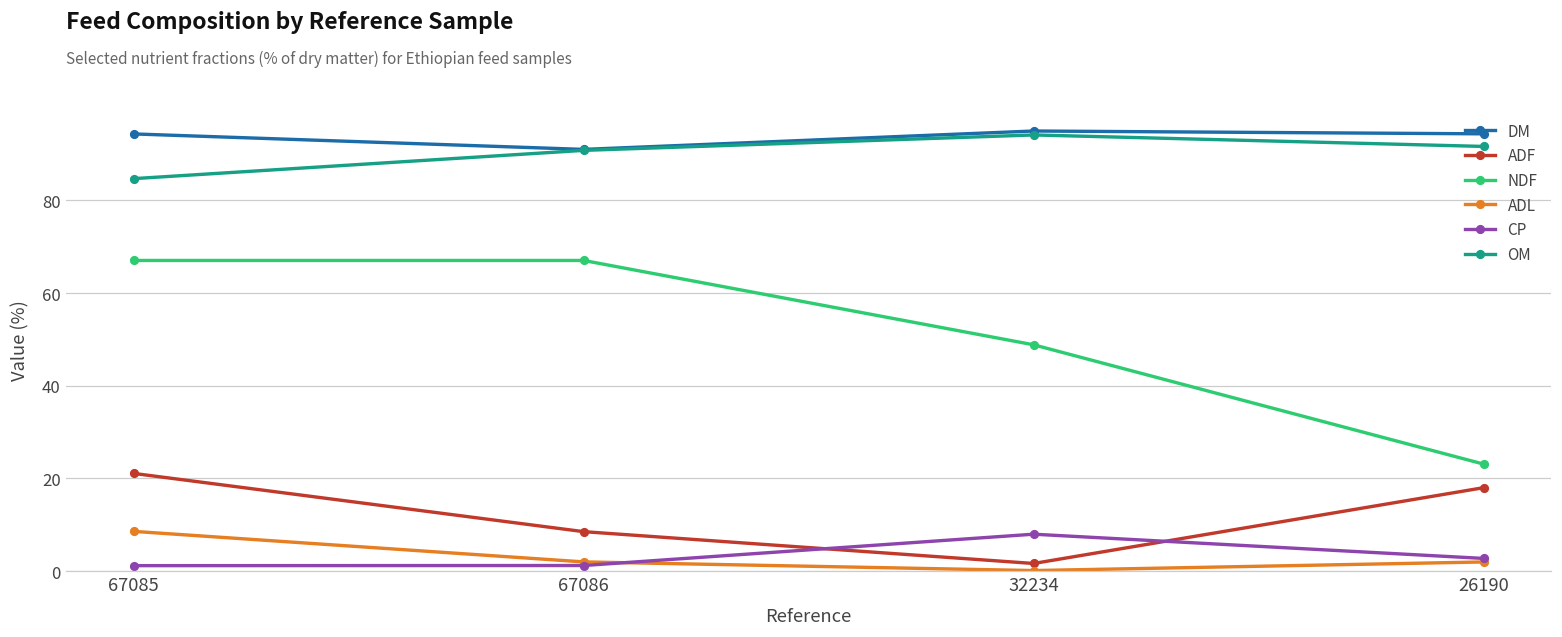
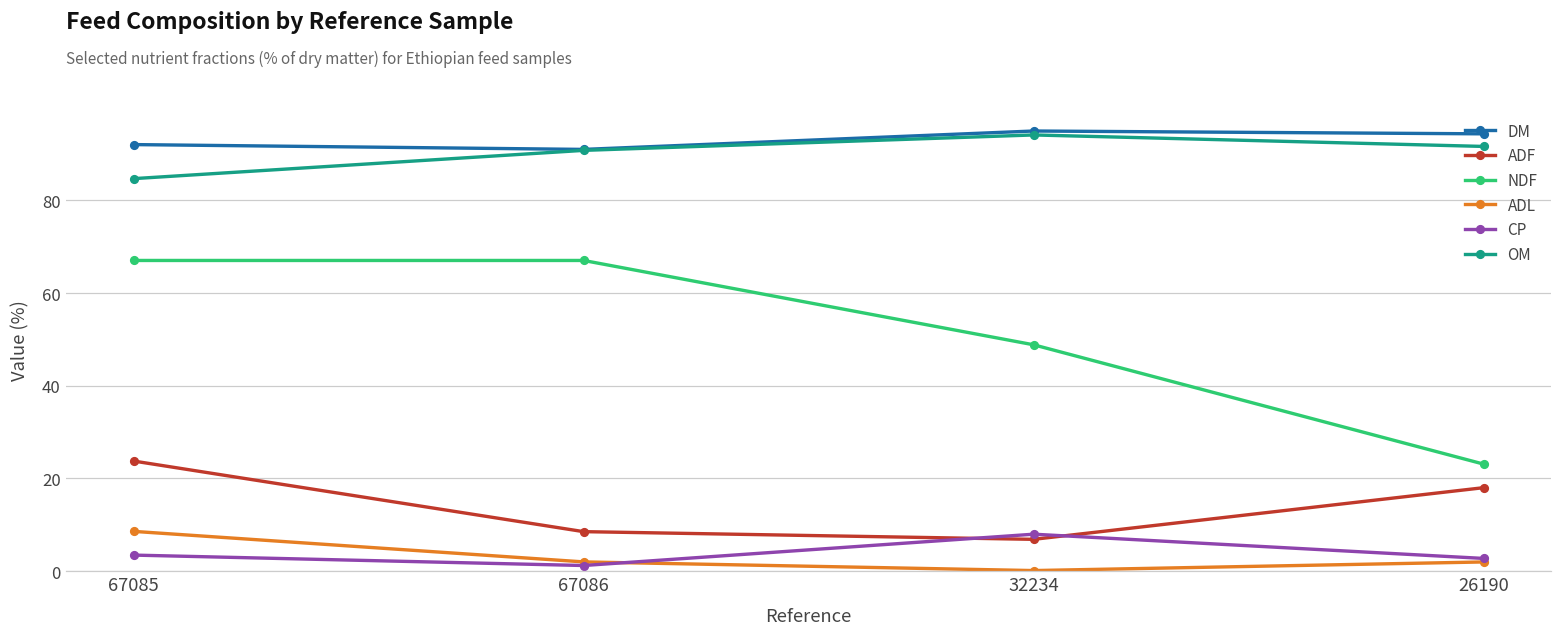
DM, 67085: 94 -> 92
ADF, 67085: 21 -> 24
CP, 67085: 1 -> 3
ADF, 32234: 2 -> 7
